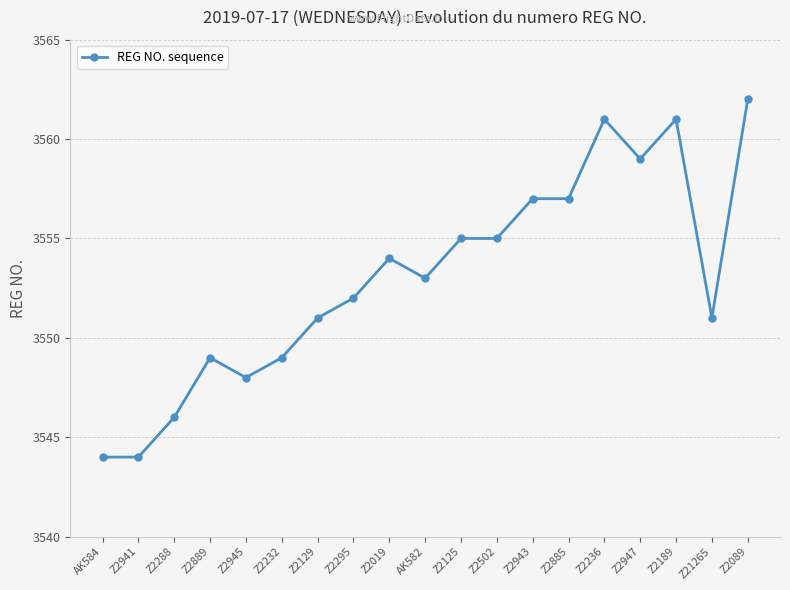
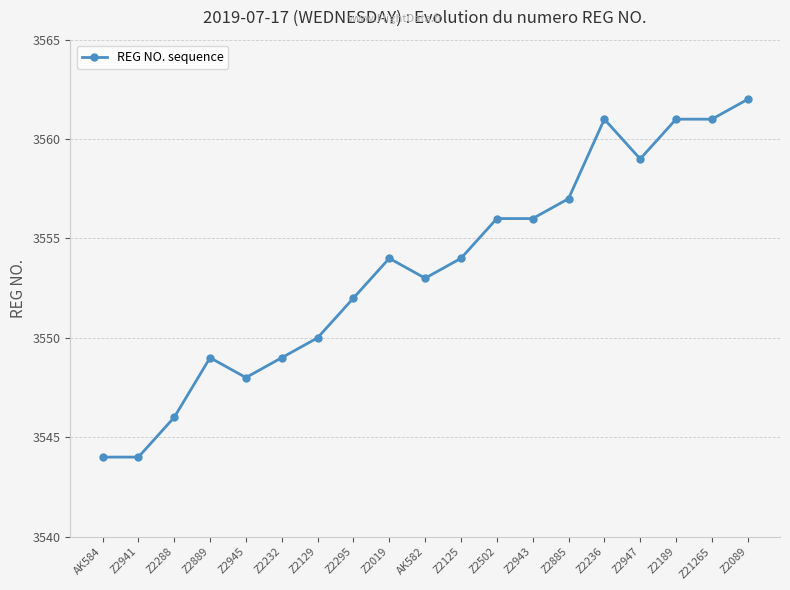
Z2129: 3551 -> 3550
Z2125: 3555 -> 3554
Z2502: 3555 -> 3556
Z2943: 3557 -> 3556
Z21265: 3551 -> 3561
